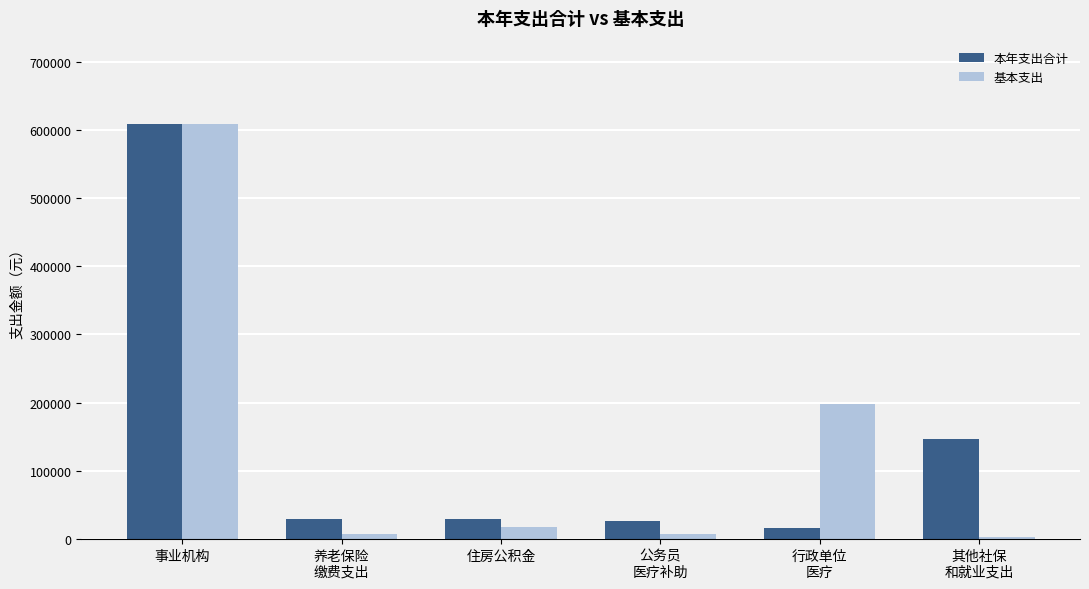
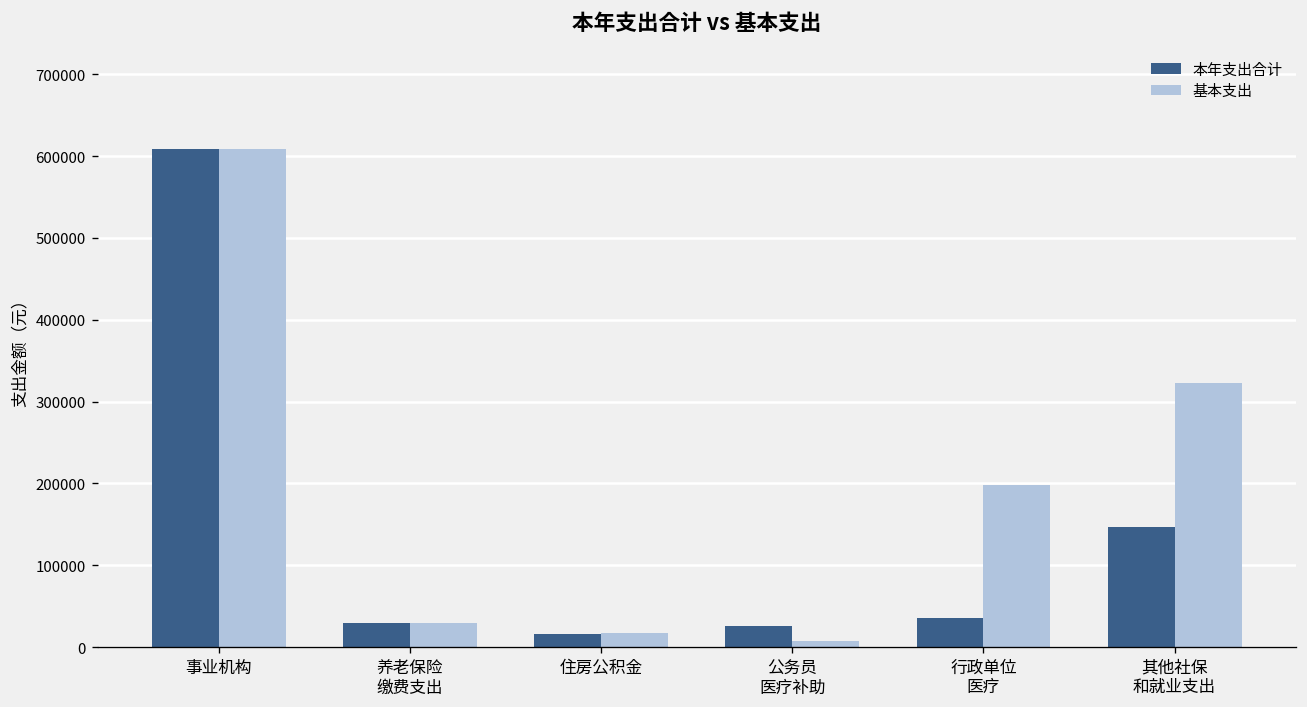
基本支出, 养老保险 缴费支出: 10000 -> 30000
本年支出合计, 住房公积金: 30000 -> 20000
本年支出合计, 行政单位 医疗: 20000 -> 40000
基本支出, 其他社保 和就业支出: 0 -> 320000
